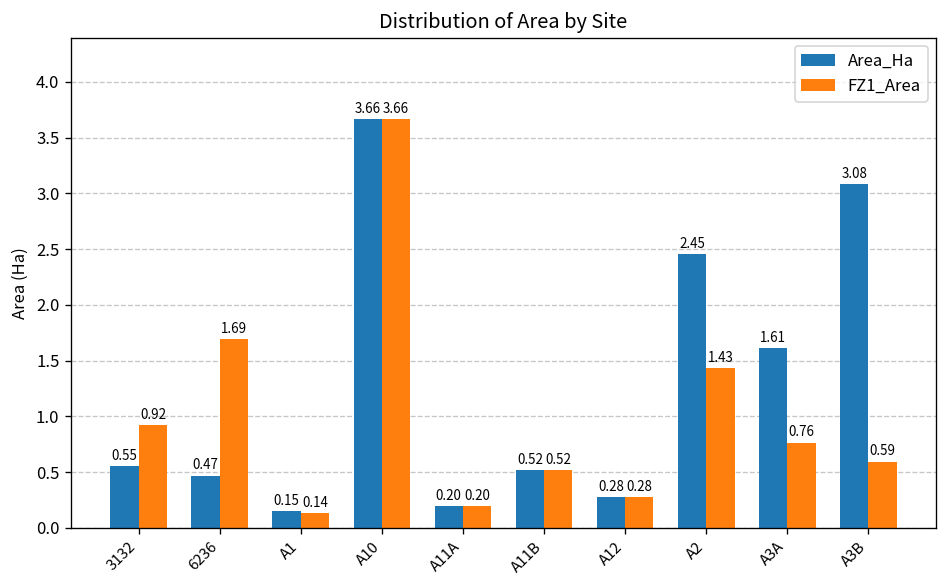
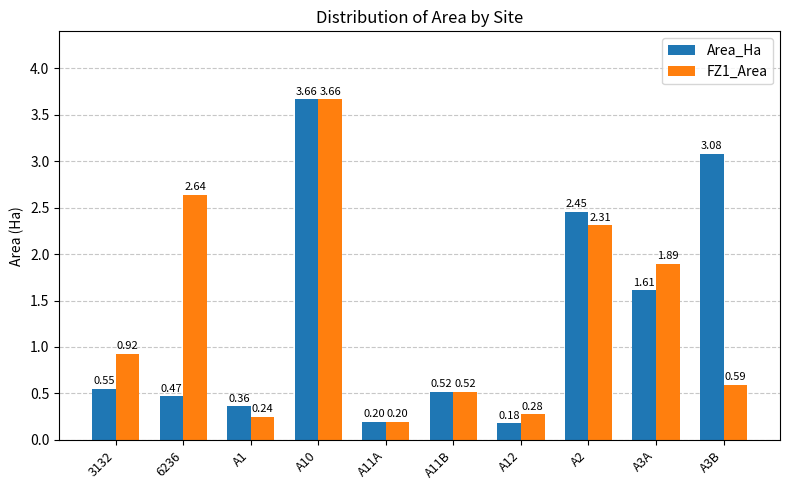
FZ1_Area, 6236: 1.69 -> 2.64
Area_Ha, A1: 0.15 -> 0.36
FZ1_Area, A1: 0.14 -> 0.24
Area_Ha, A12: 0.28 -> 0.18
FZ1_Area, A2: 1.43 -> 2.31
FZ1_Area, A3A: 0.76 -> 1.89
